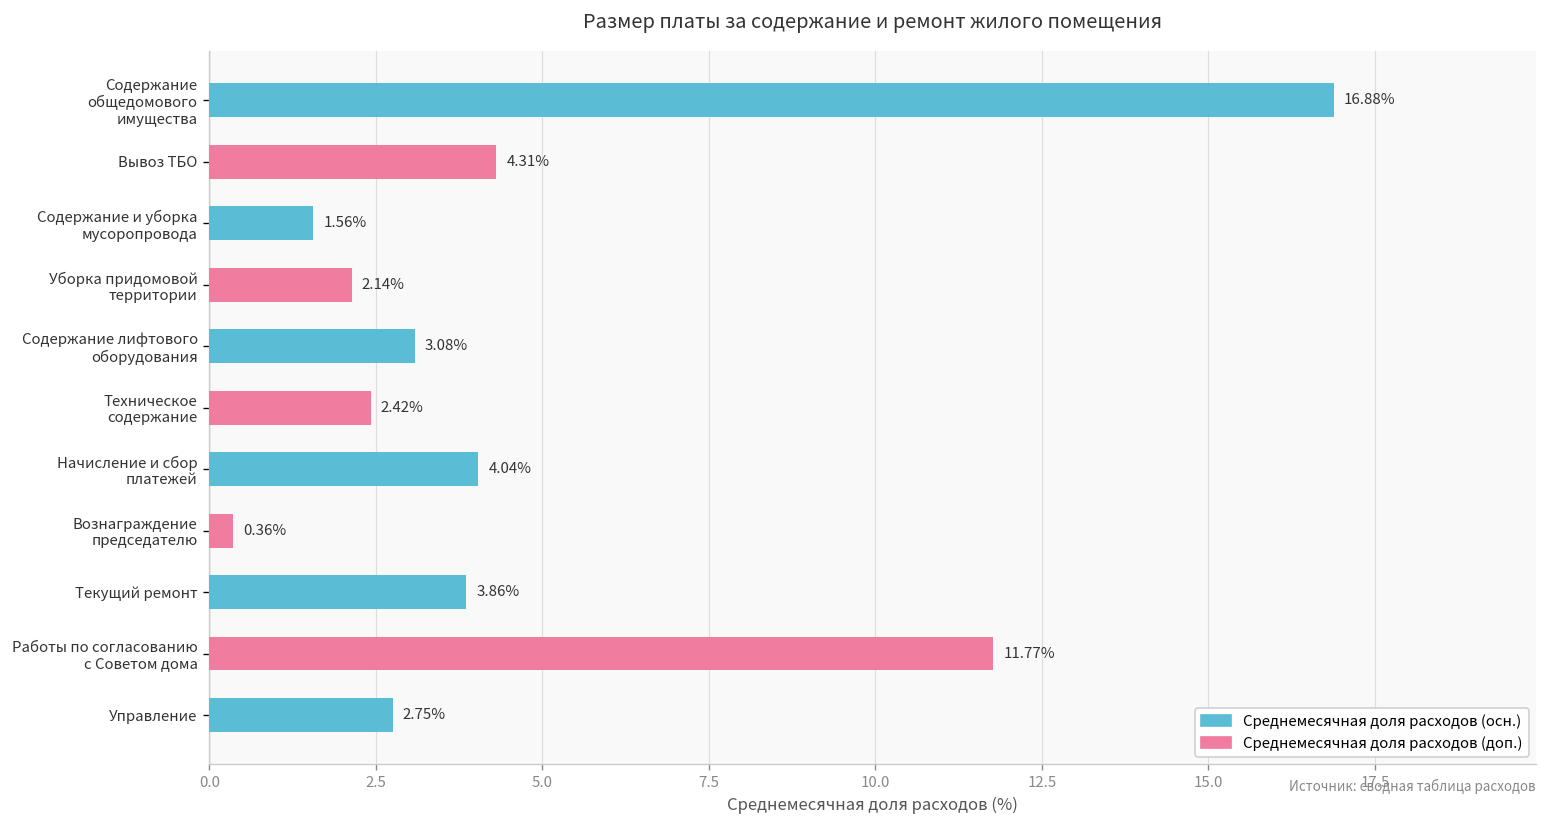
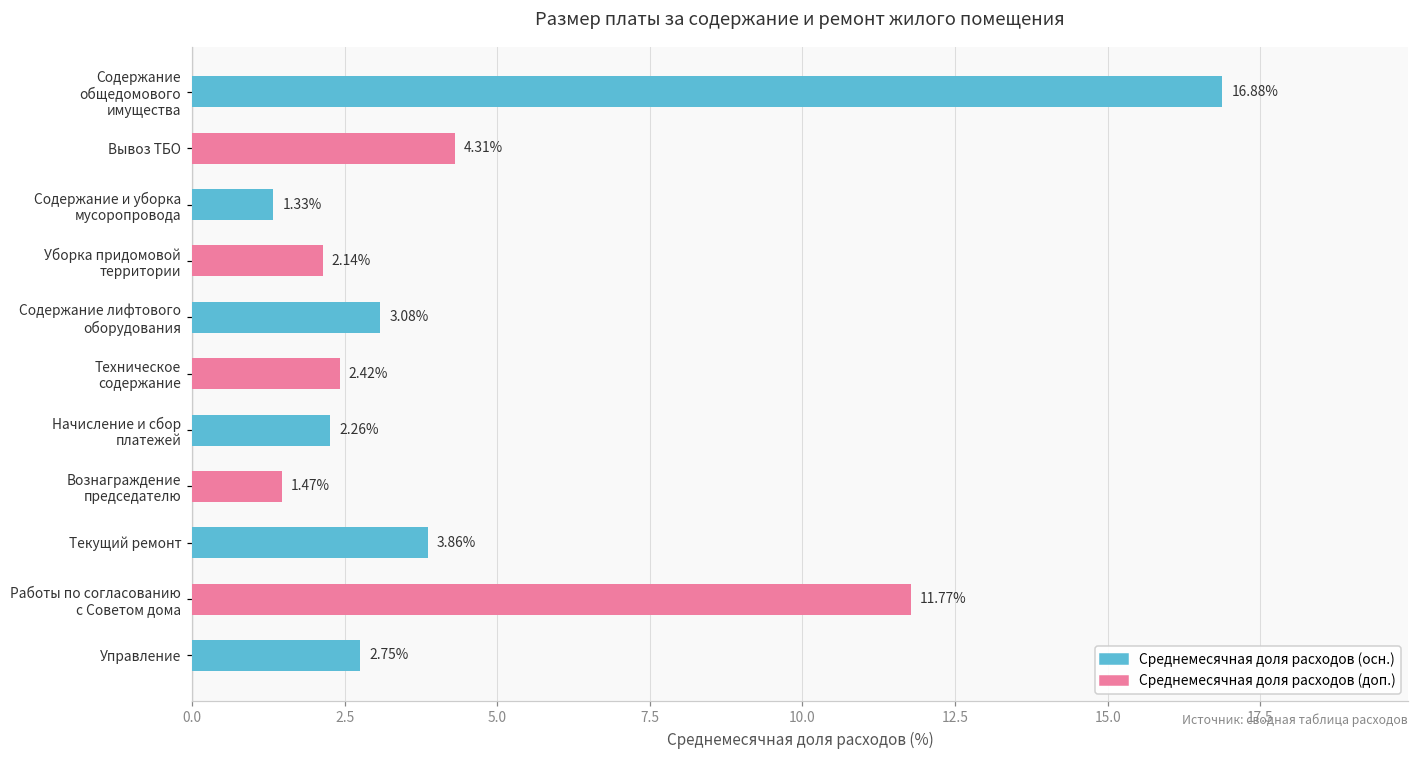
Содержание и уборка мусоропровода: 1.56% -> 1.33%
Начисление и сбор платежей: 4.04% -> 2.26%
Вознаграждение председателю: 0.36% -> 1.47%
